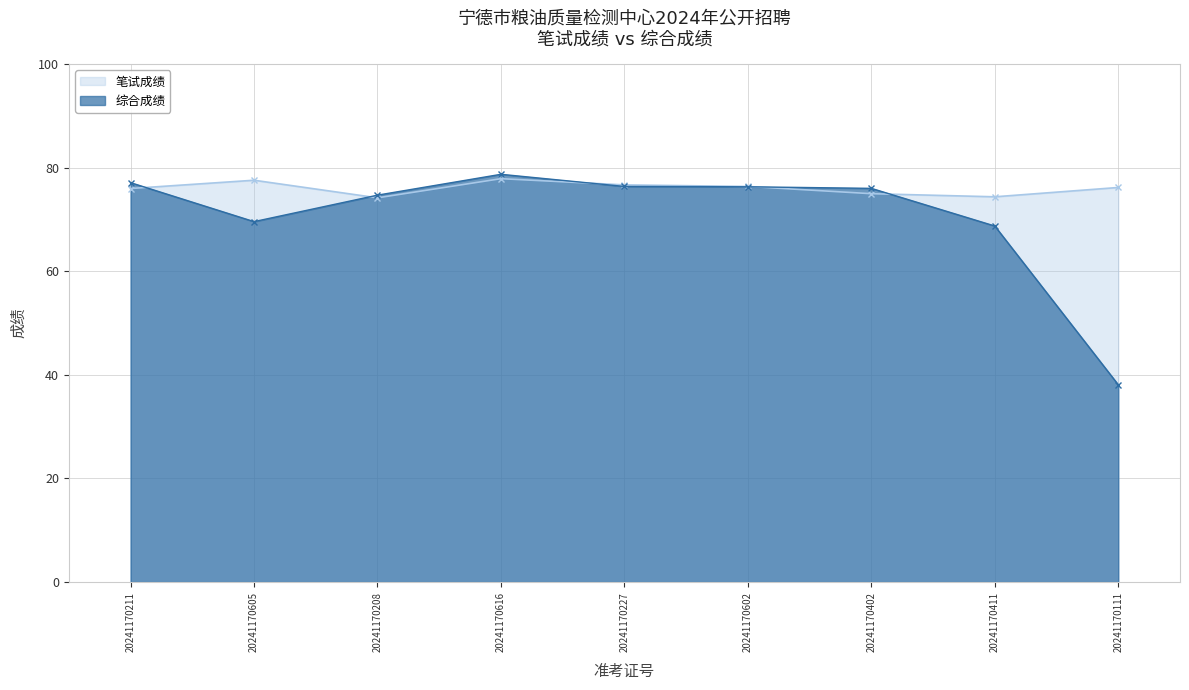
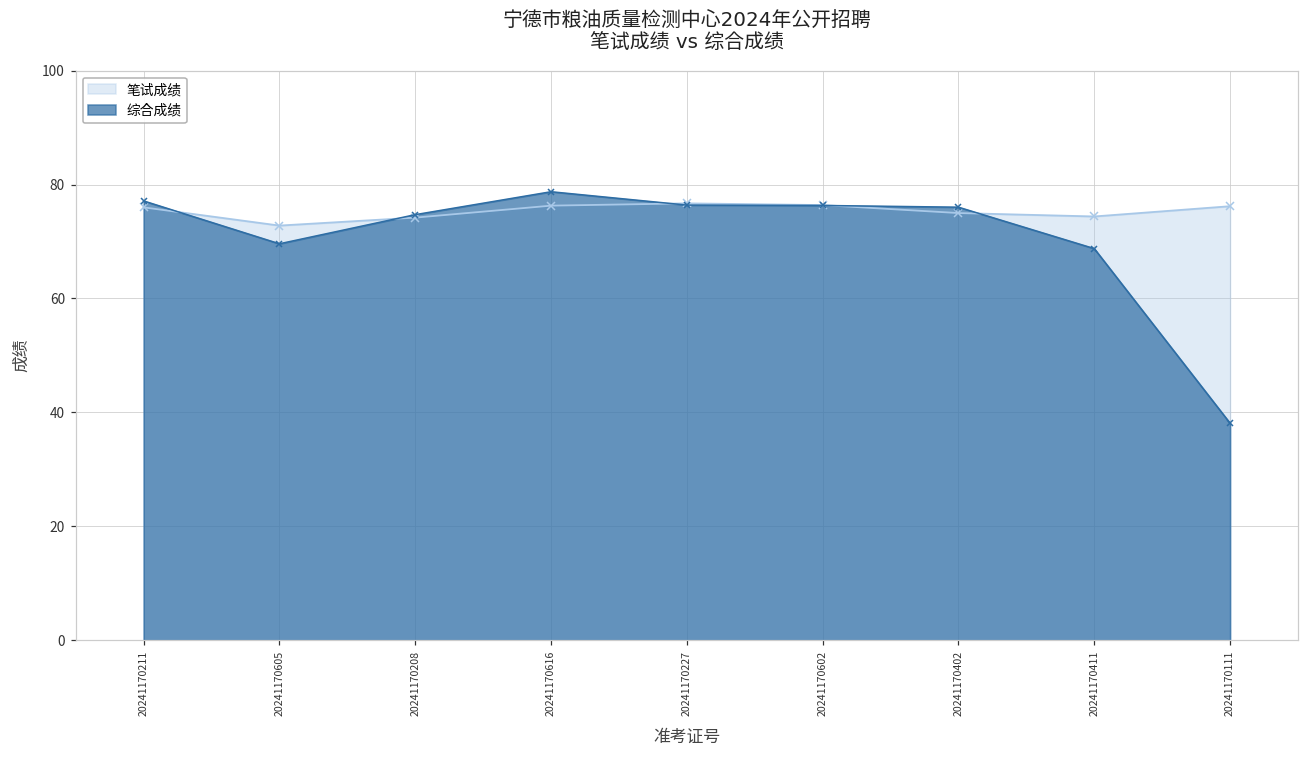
笔试成绩, 20241170605: 78 -> 73
笔试成绩, 20241170616: 78 -> 76
